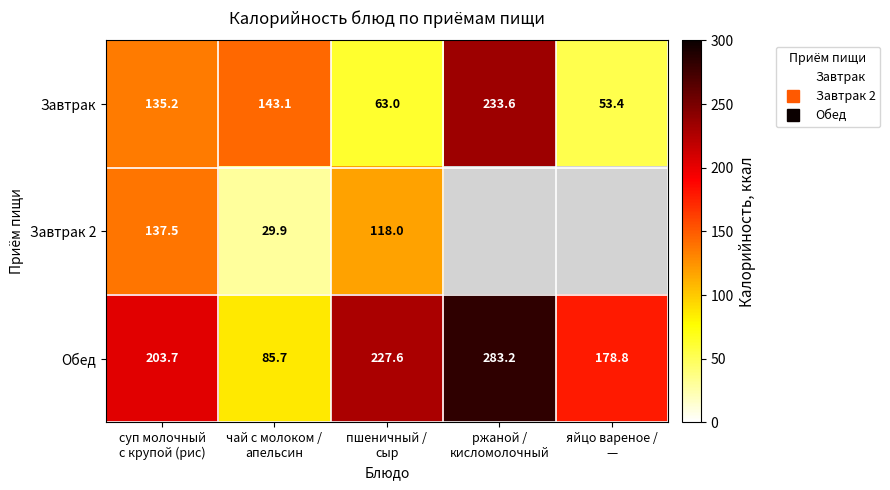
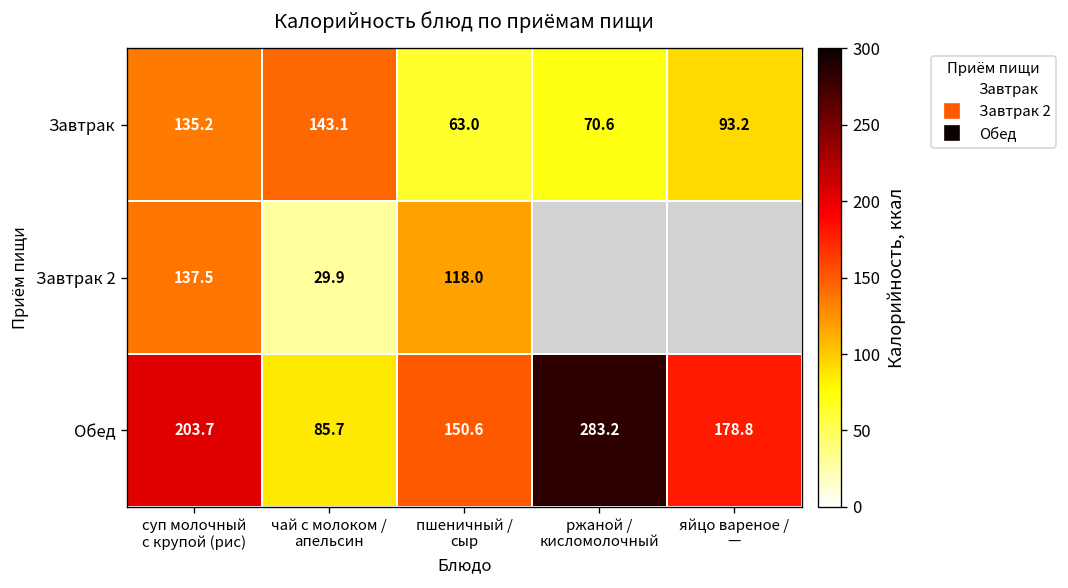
Завтрак, ржаной / кисломолочный: 233.6 -> 70.6
Завтрак, яйцо вареное / —: 53.4 -> 93.2
Обед, пшеничный / сыр: 227.6 -> 150.6
